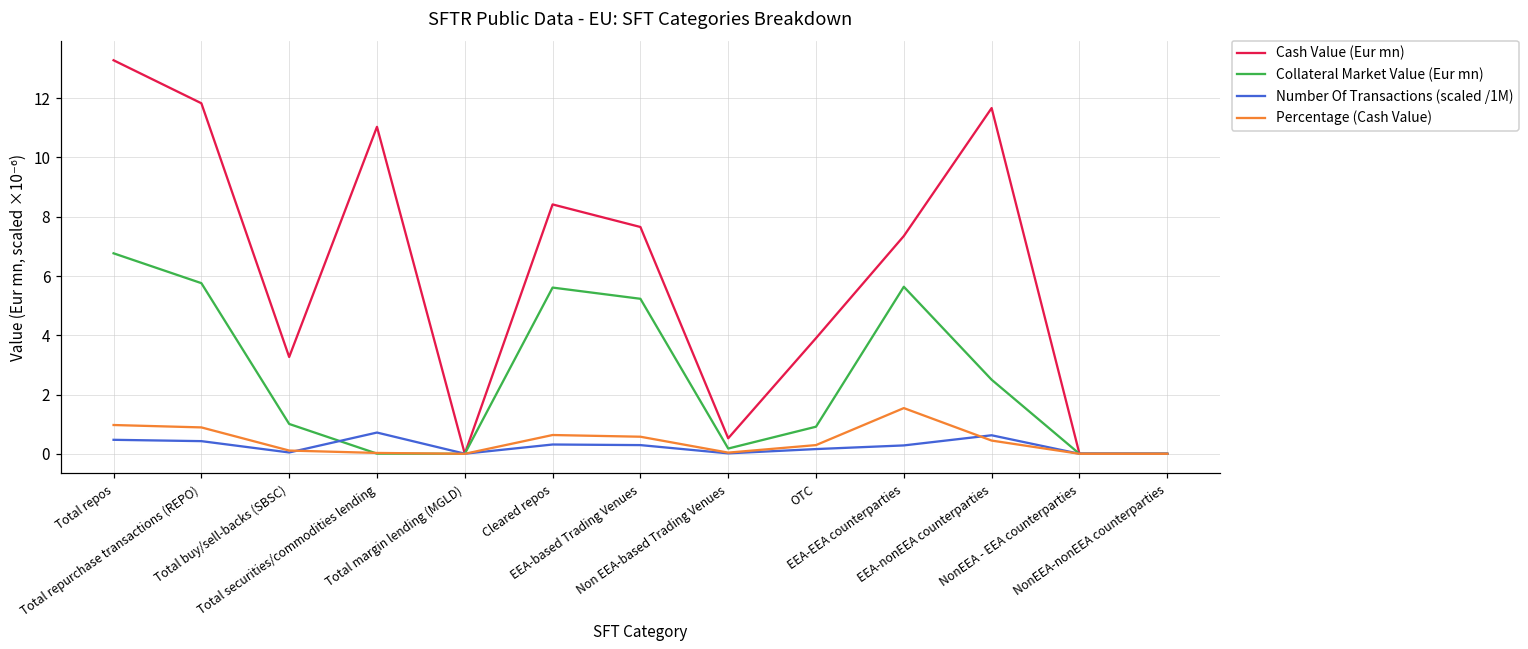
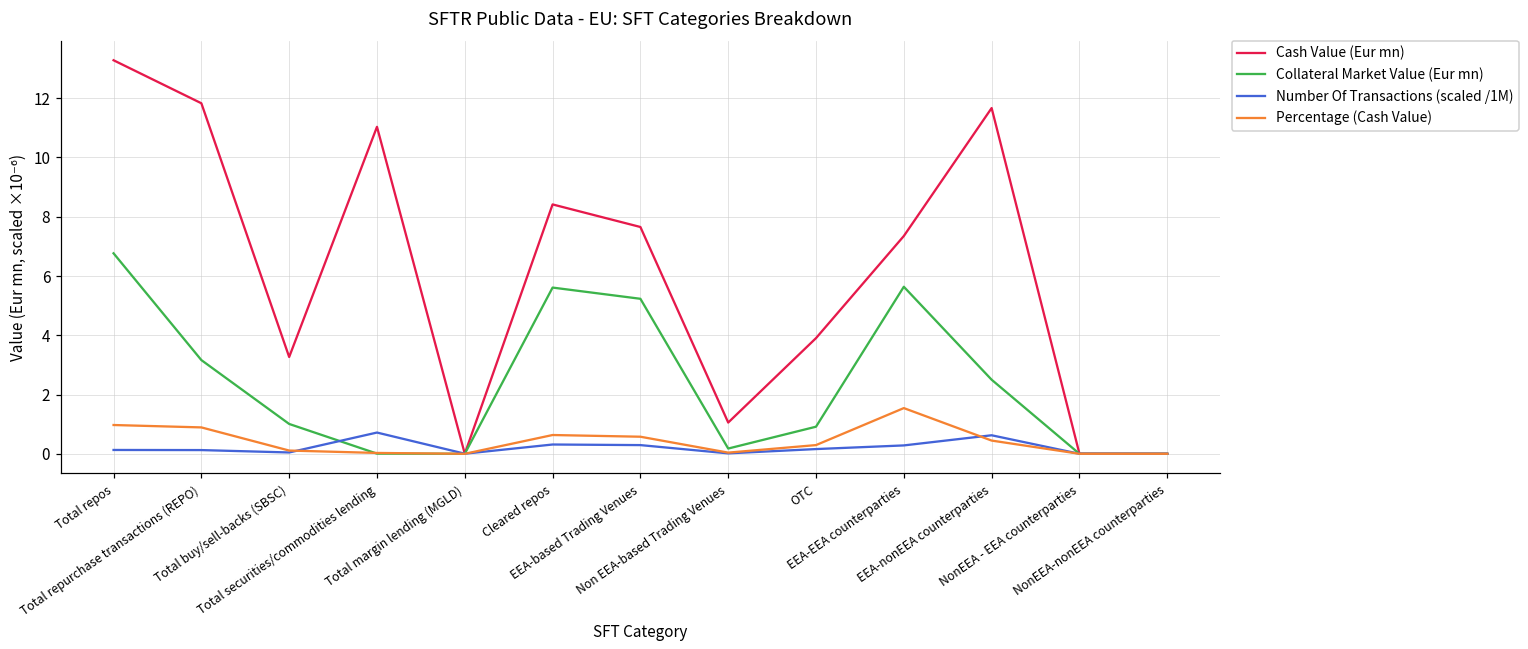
Number Of Transactions (scaled /1M), Total repos: 0.5 -> 0.1
Collateral Market Value (Eur mn), Total repurchase transactions (REPO): 5.8 -> 3.2
Number Of Transactions (scaled /1M), Total repurchase transactions (REPO): 0.4 -> 0.1
Cash Value (Eur mn), Non EEA-based Trading Venues: 0.5 -> 1.1
